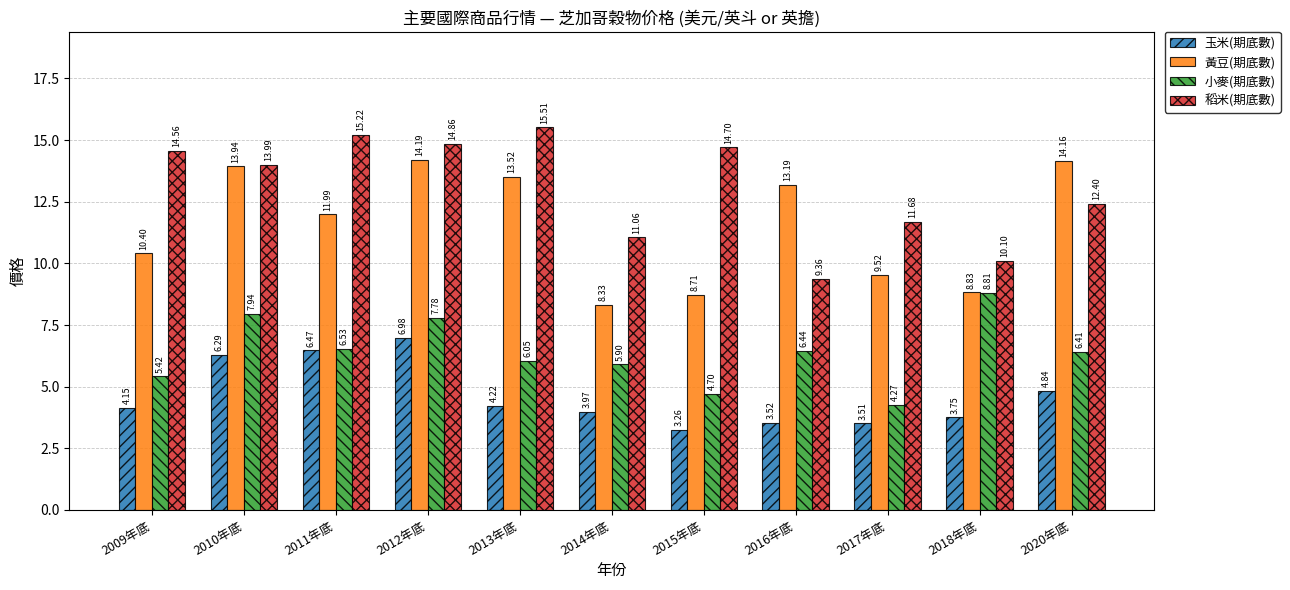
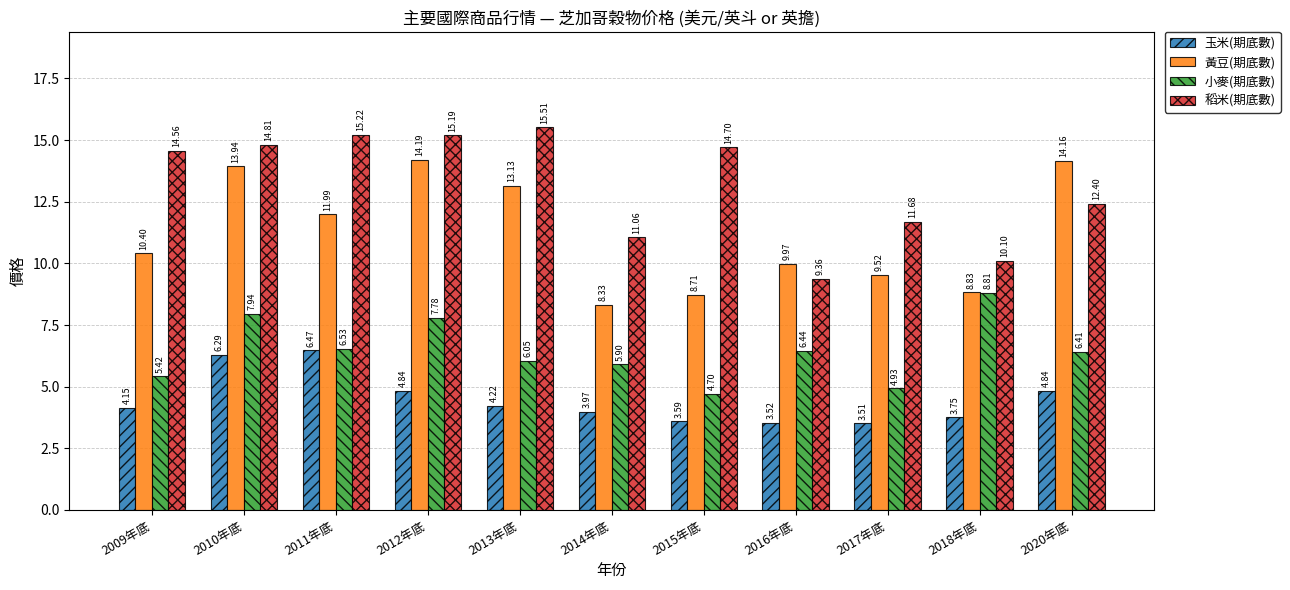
稻米(期底數), 2010年底: 13.99 -> 14.81
玉米(期底數), 2012年底: 6.98 -> 4.84
稻米(期底數), 2012年底: 14.86 -> 15.19
黃豆(期底數), 2013年底: 13.52 -> 13.13
玉米(期底數), 2015年底: 3.26 -> 3.59
黃豆(期底數), 2016年底: 13.19 -> 9.97
小麥(期底數), 2017年底: 4.27 -> 4.93
